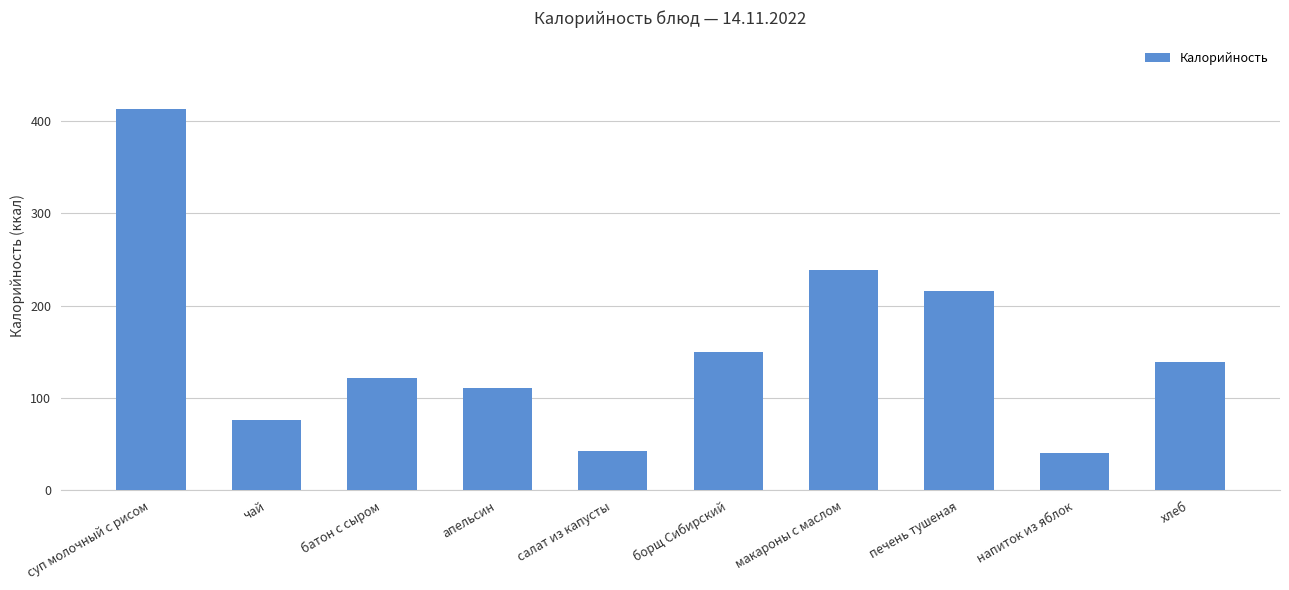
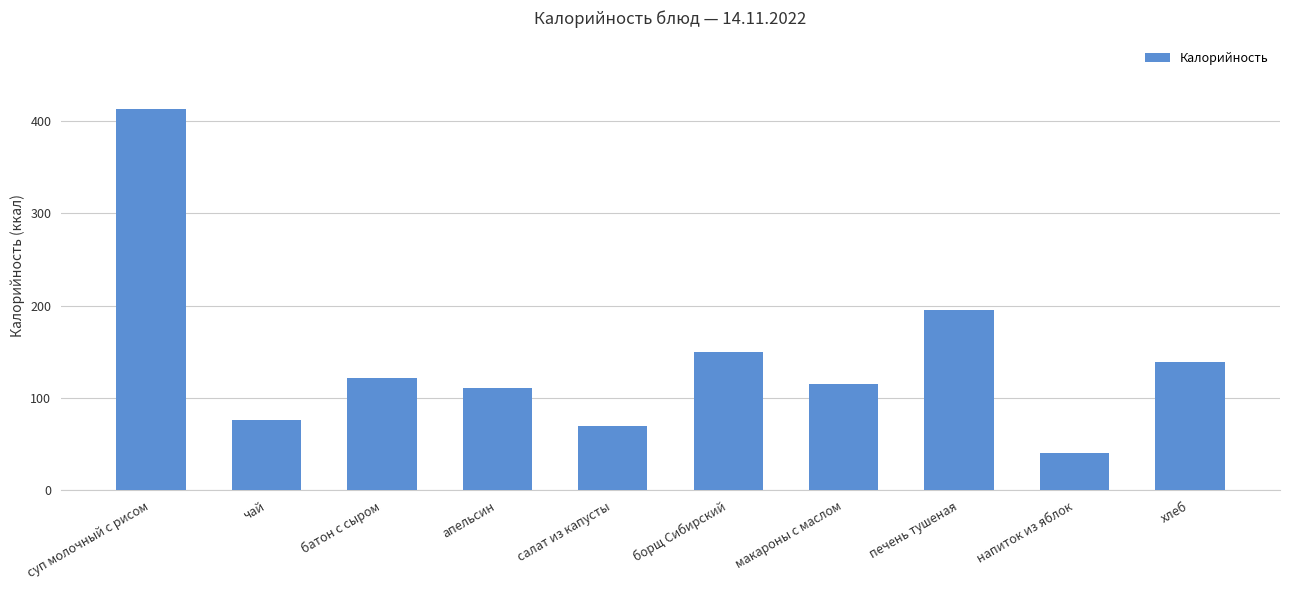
салат из капусты: 40 -> 70
макароны с маслом: 240 -> 110
печень тушеная: 220 -> 200
